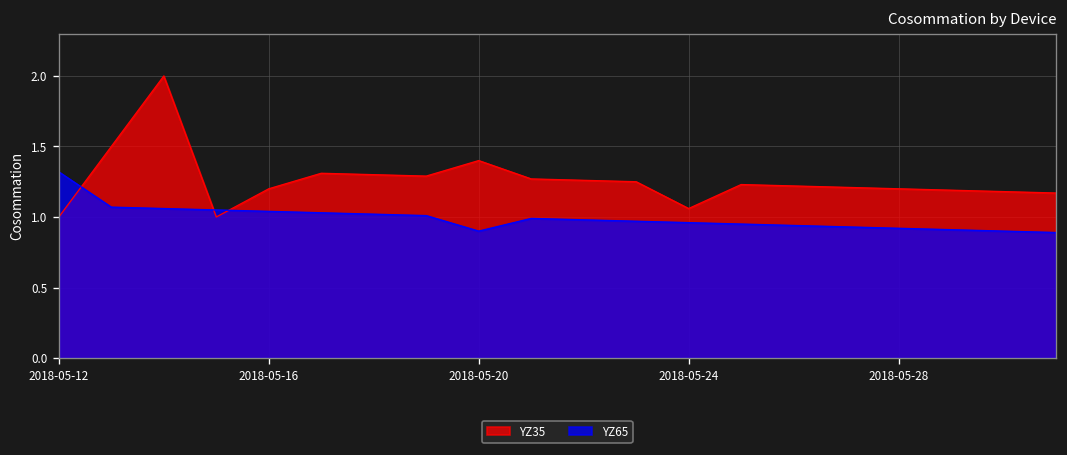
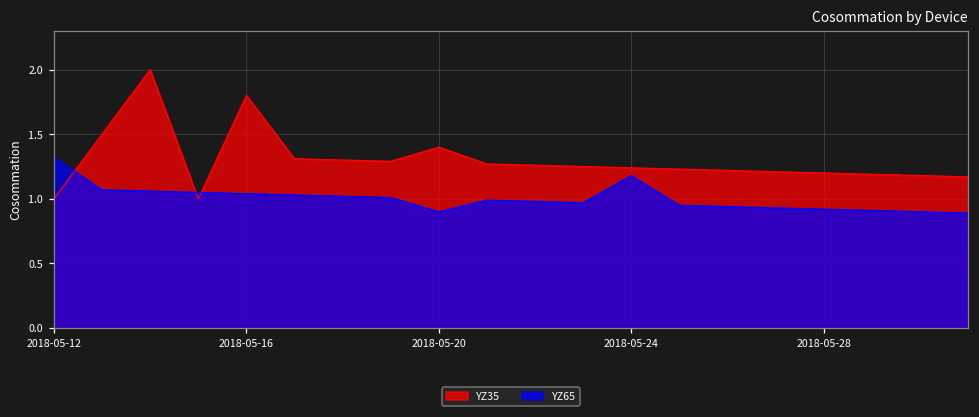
YZ35, 2018-05-16: 1.2 -> 1.8
YZ35, 2018-05-24: 1.06 -> 1.24
YZ65, 2018-05-24: 0.96 -> 1.18
